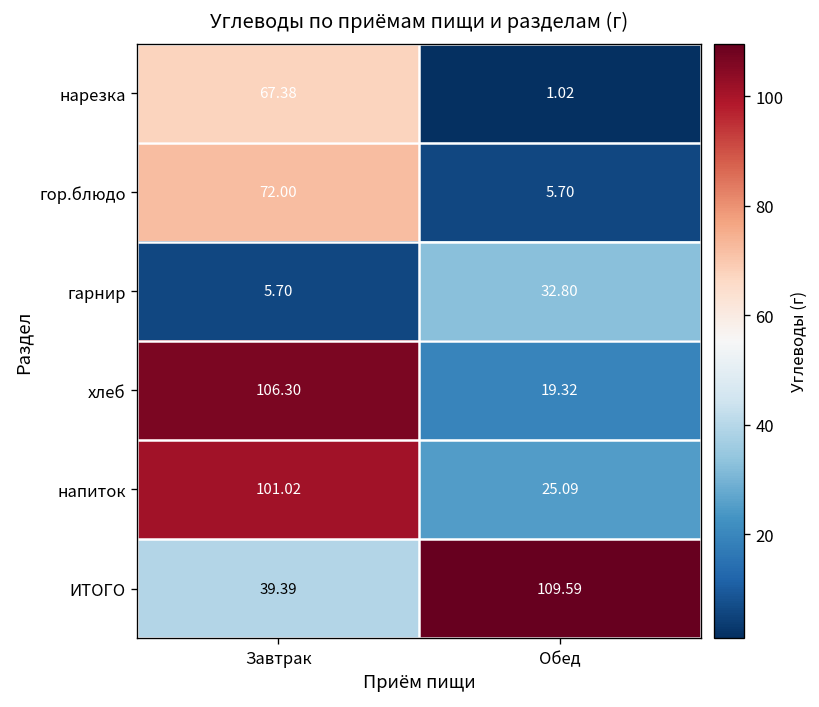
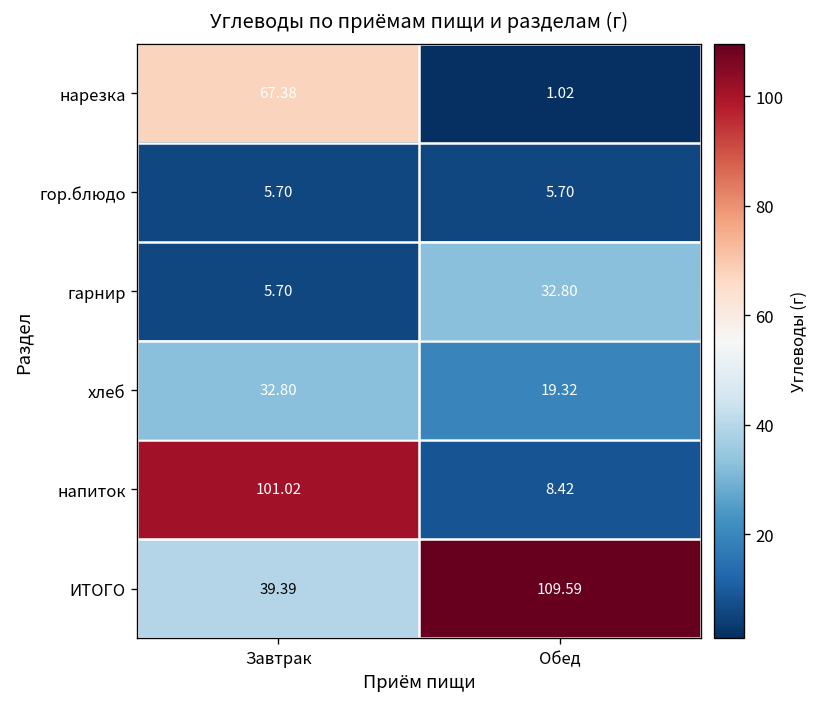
гор.блюдо, Завтрак: 72.00 -> 5.70
хлеб, Завтрак: 106.30 -> 32.80
напиток, Обед: 25.09 -> 8.42
